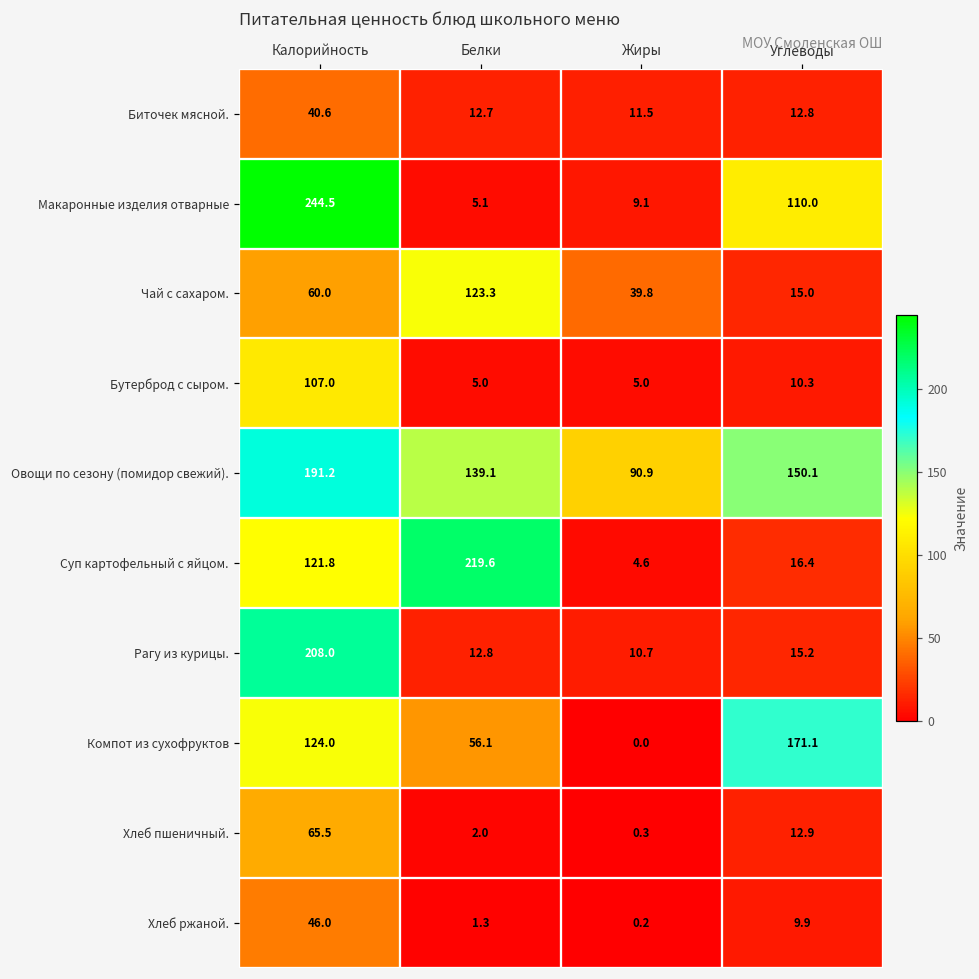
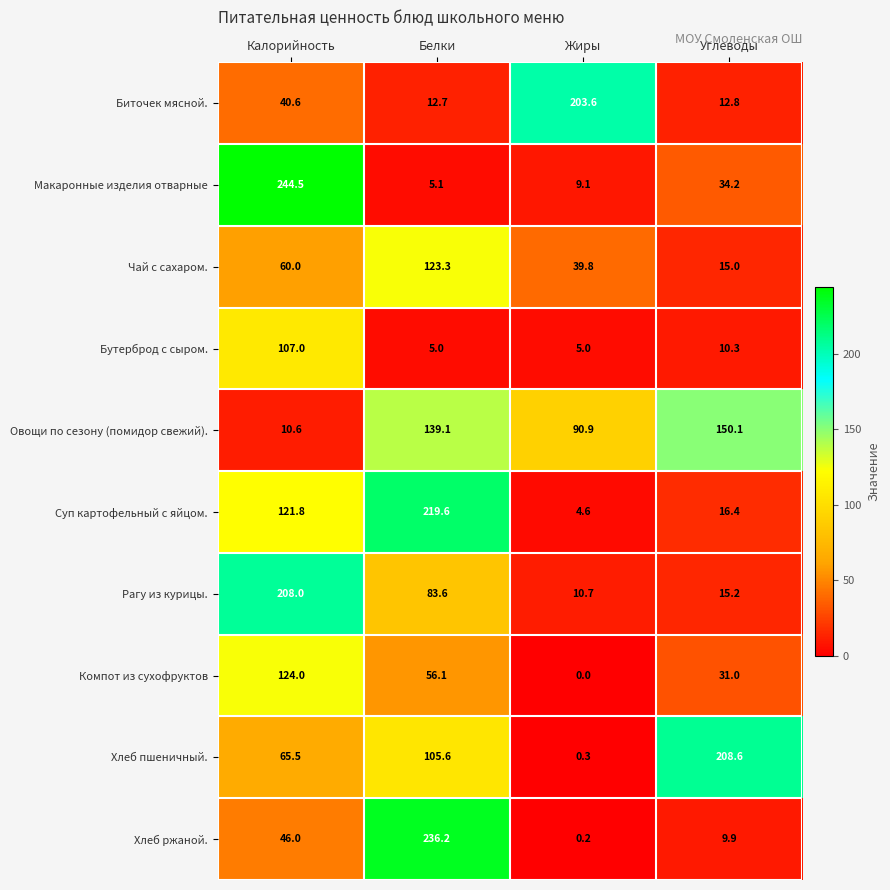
Биточек мясной., Жиры: 11.5 -> 203.6
Макаронные изделия отварные, Углеводы: 110.0 -> 34.2
Овощи по сезону (помидор свежий)., Калорийность: 191.2 -> 10.6
Рагу из курицы., Белки: 12.8 -> 83.6
Компот из сухофруктов, Углеводы: 171.1 -> 31.0
Хлеб пшеничный., Белки: 2.0 -> 105.6
Хлеб пшеничный., Углеводы: 12.9 -> 208.6
Хлеб ржаной., Белки: 1.3 -> 236.2
